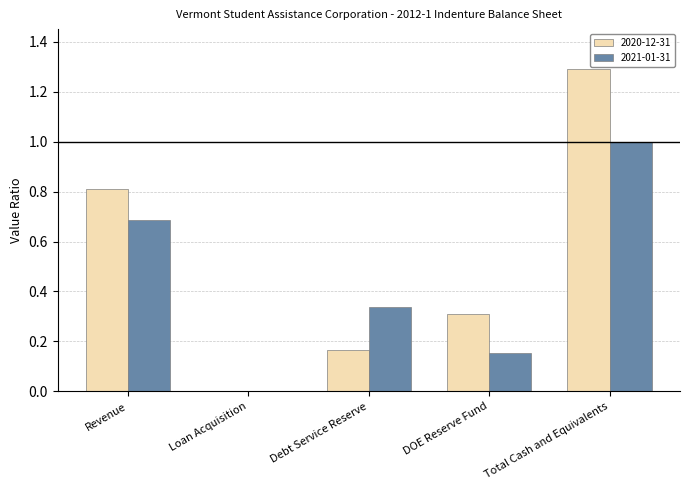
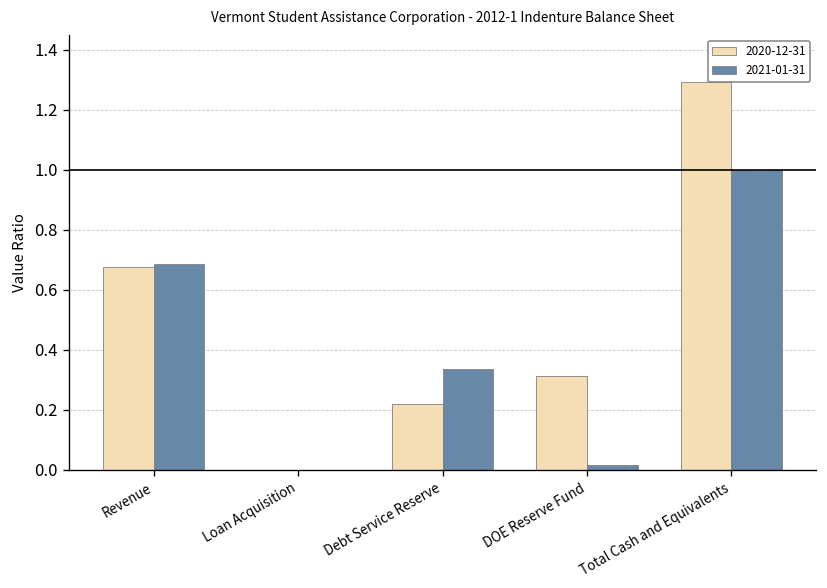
2020-12-31, Revenue: 0.81 -> 0.68
2020-12-31, Debt Service Reserve: 0.17 -> 0.22
2021-01-31, DOE Reserve Fund: 0.15 -> 0.02
